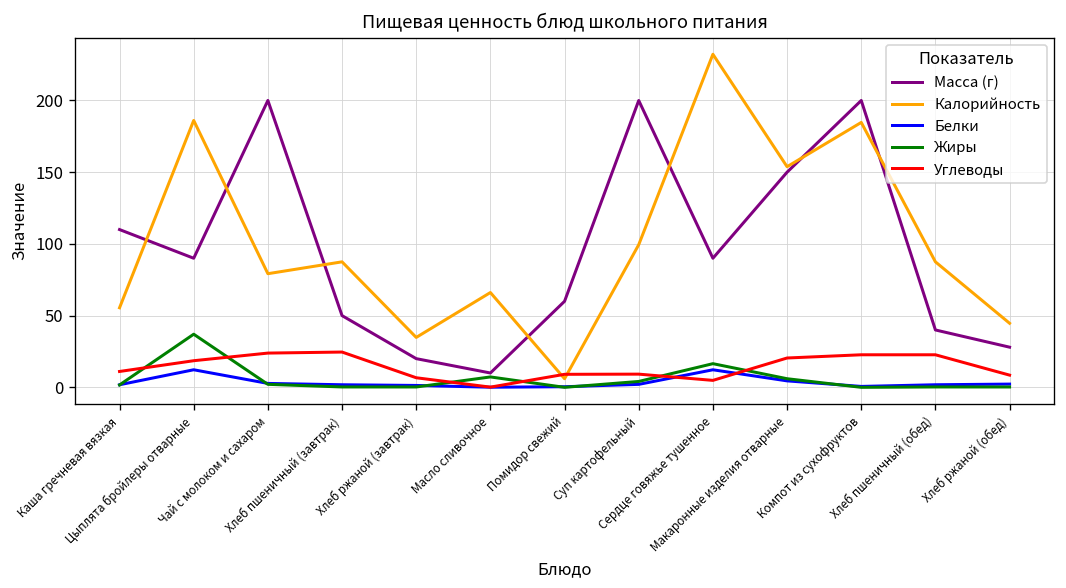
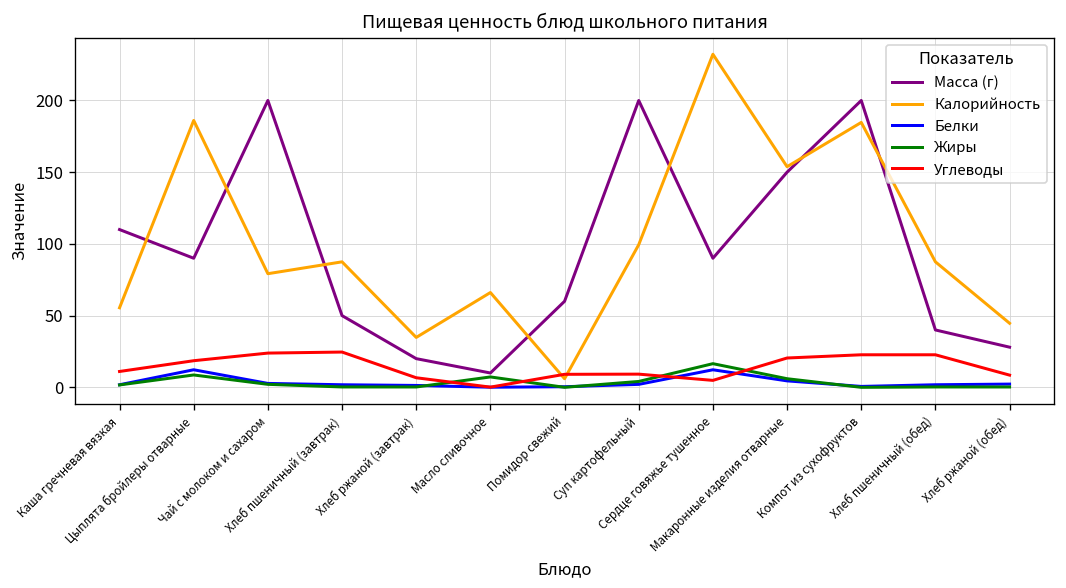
Жиры, Цыплята бройлеры отварные: 37 -> 9
